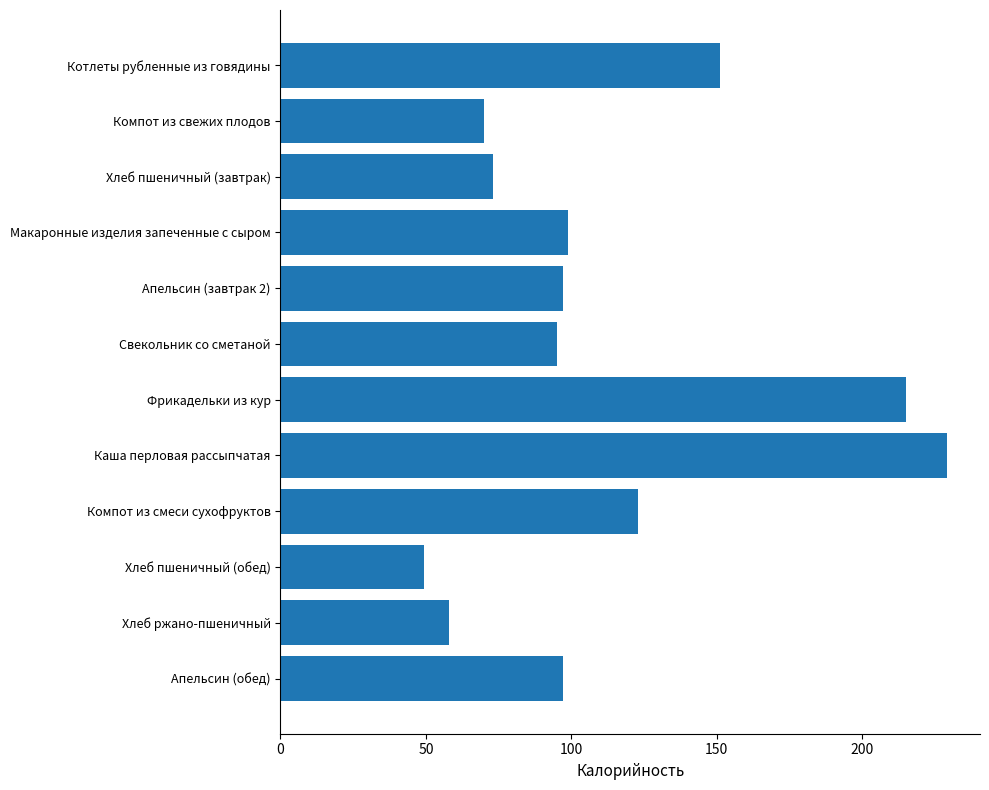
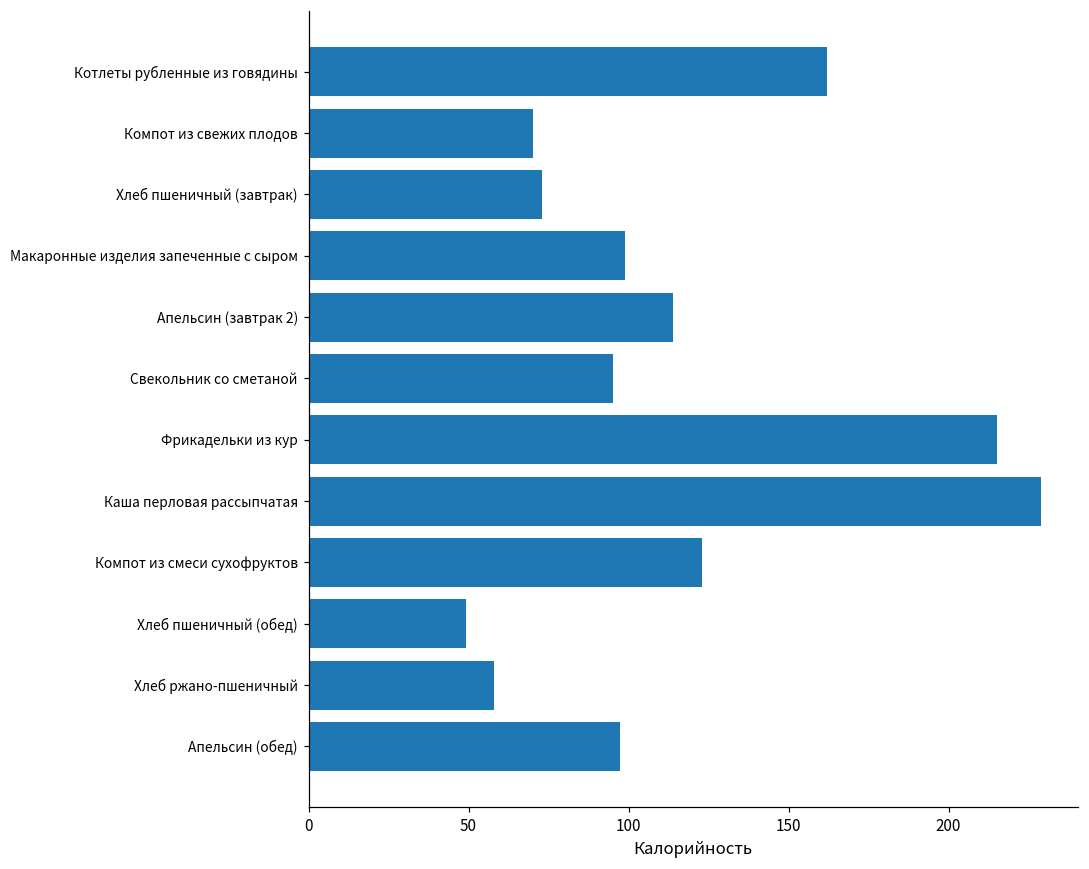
Котлеты рубленные из говядины: 151 -> 162
Апельсин (завтрак 2): 97 -> 114
